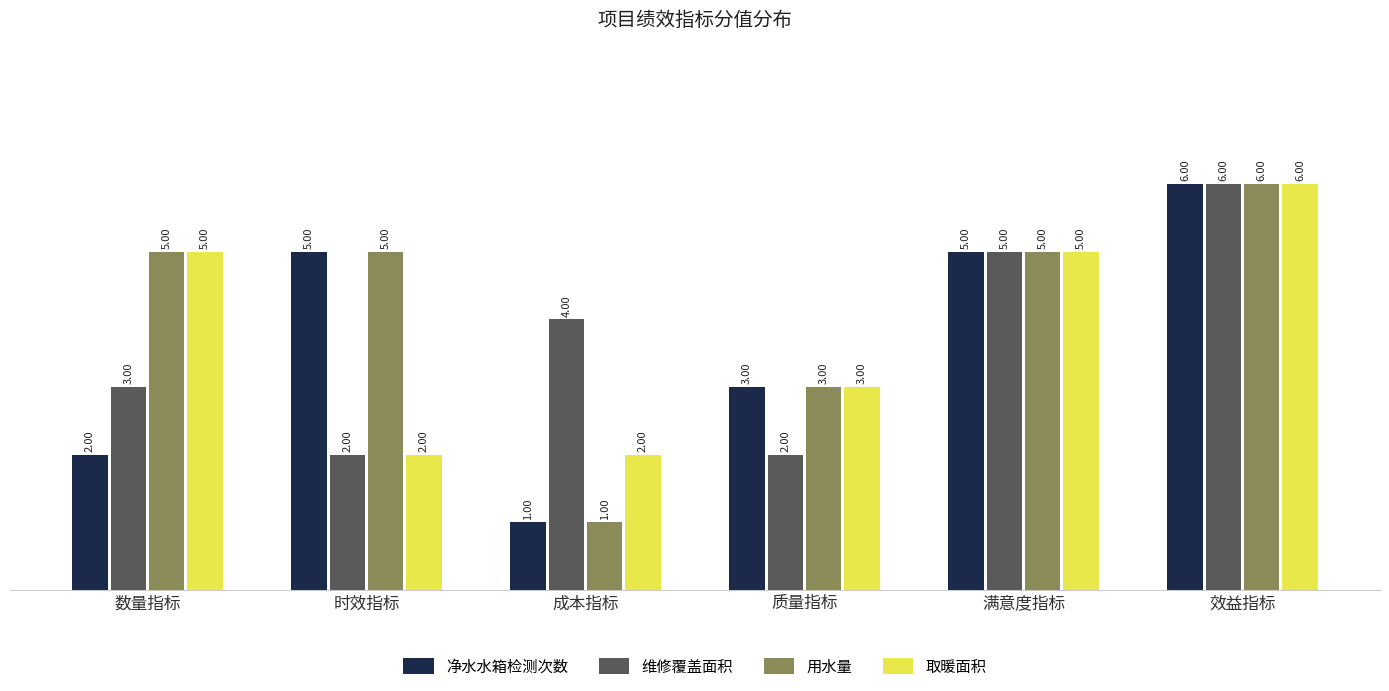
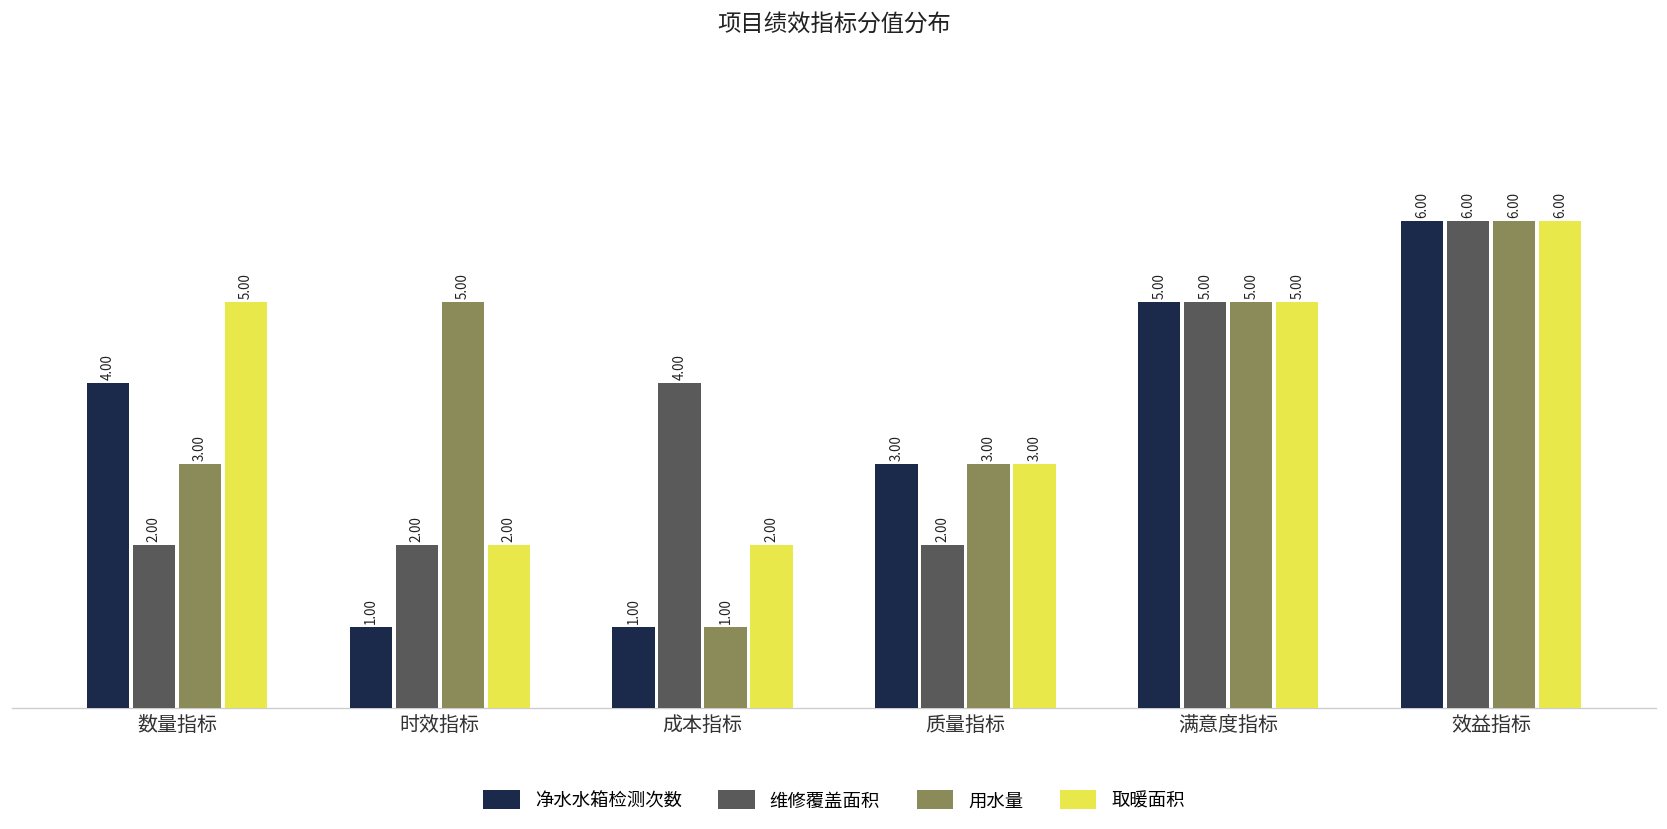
净水水箱检测次数, 数量指标: 2.00 -> 4.00
维修覆盖面积, 数量指标: 3.00 -> 2.00
用水量, 数量指标: 5.00 -> 3.00
净水水箱检测次数, 时效指标: 5.00 -> 1.00
